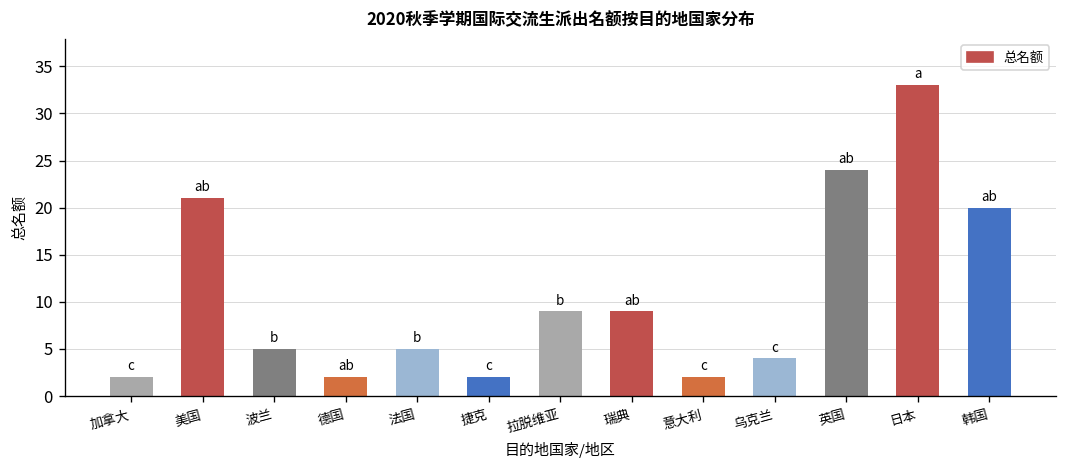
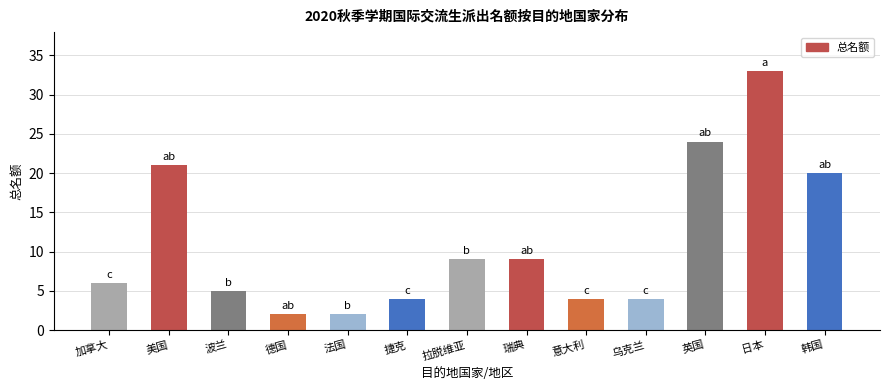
加拿大: 2 -> 6
法国: 5 -> 2
捷克: 2 -> 4
意大利: 2 -> 4
